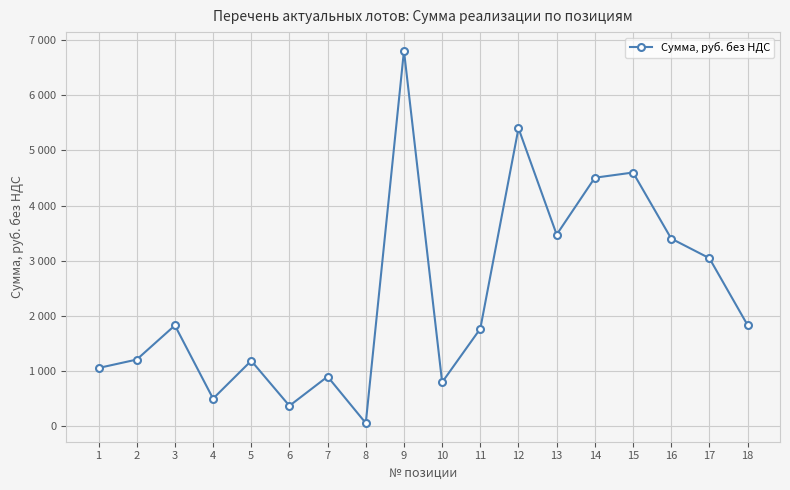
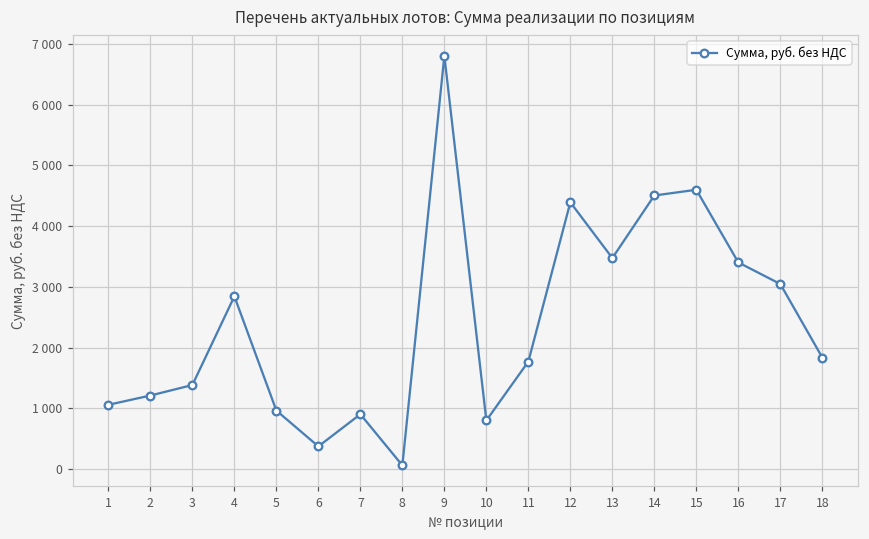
3: 1800 -> 1400
4: 500 -> 2800
5: 1200 -> 1000
12: 5400 -> 4400
